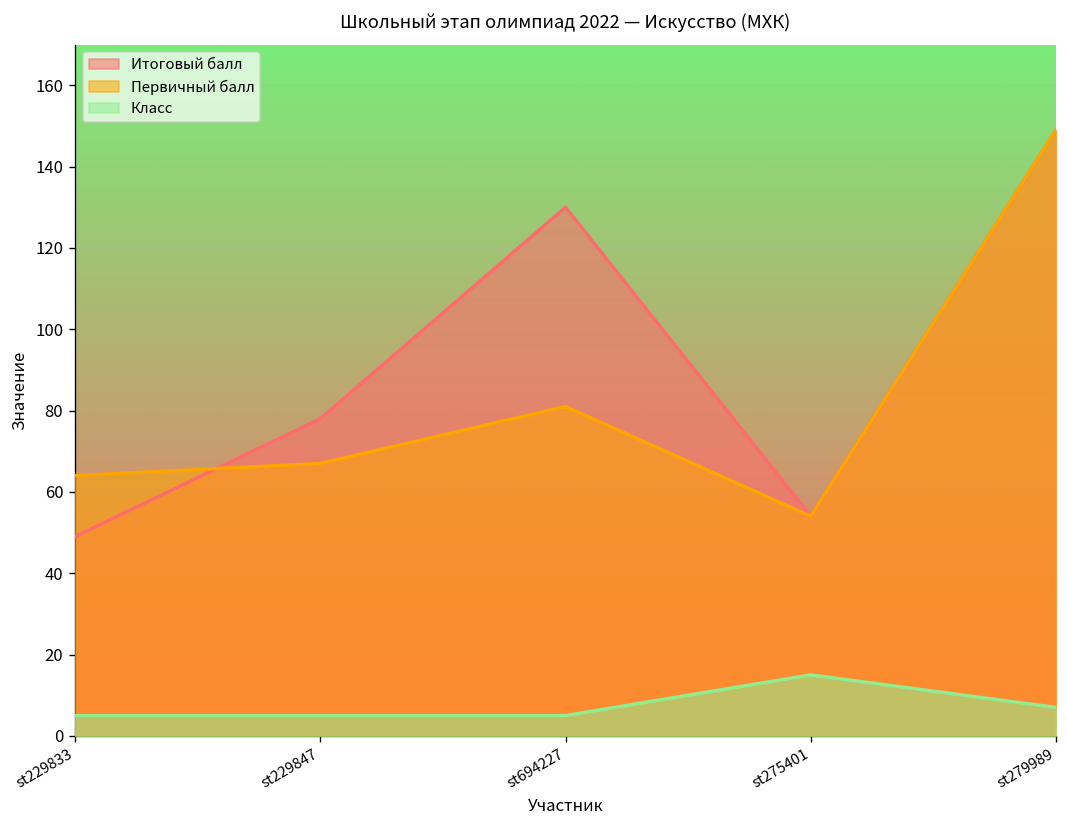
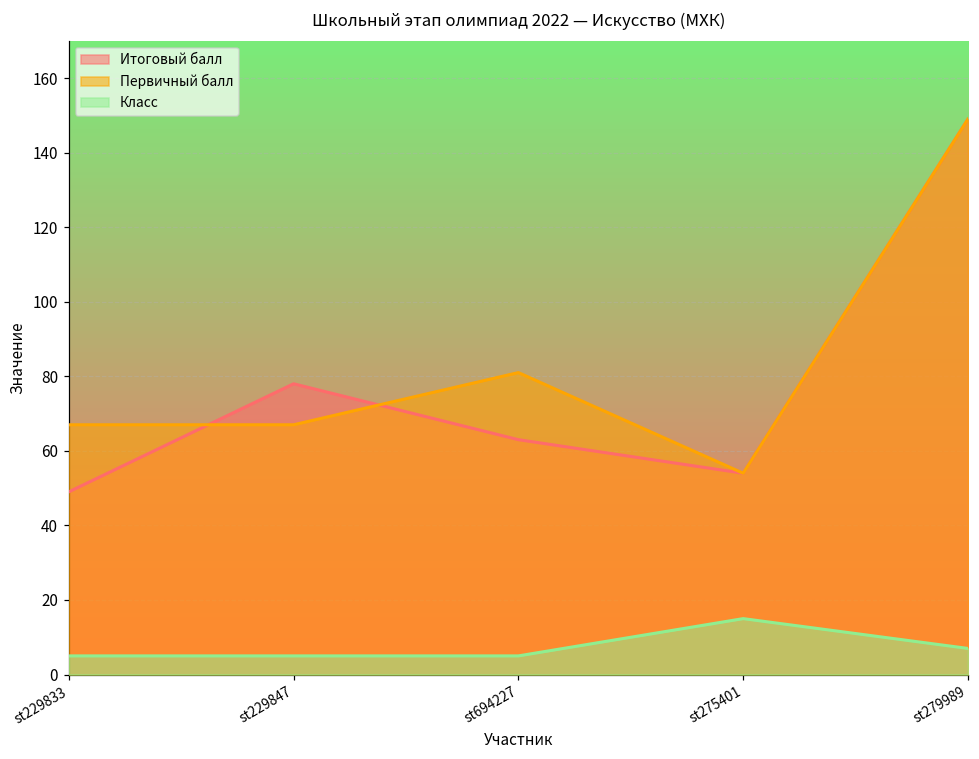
Первичный балл, st229833: 64 -> 67
Итоговый балл, st694227: 130 -> 63
